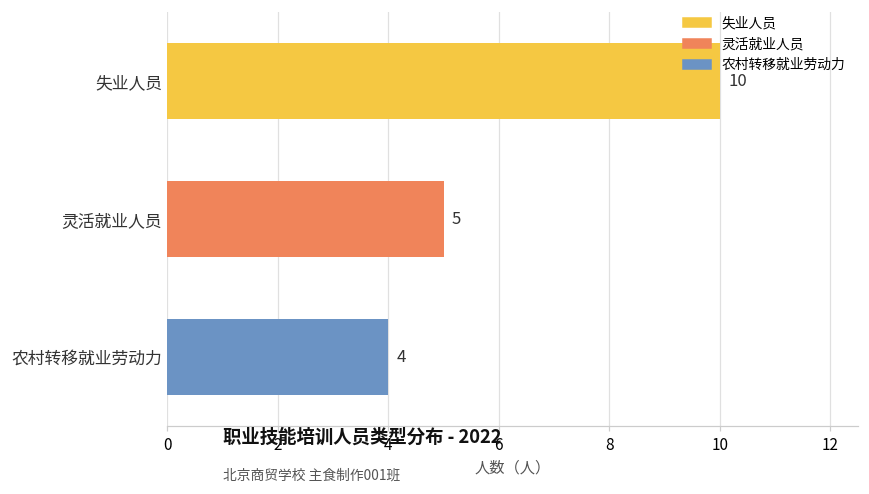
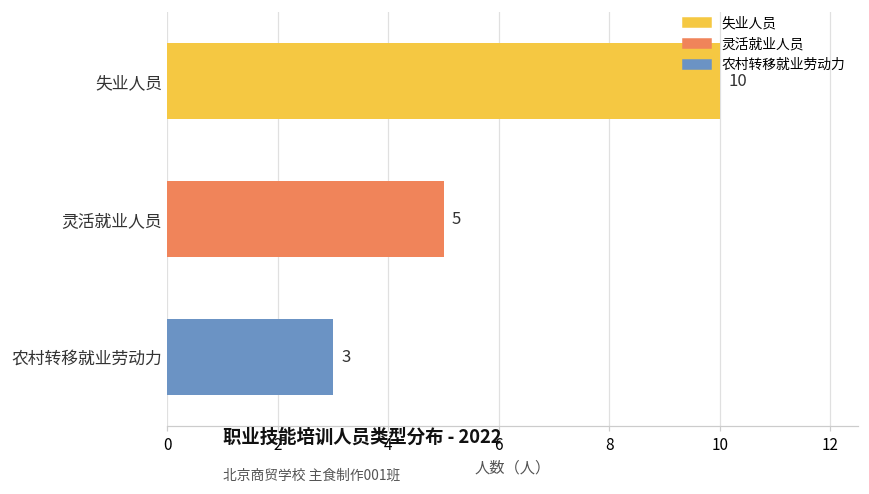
农村转移就业劳动力: 4 -> 3
